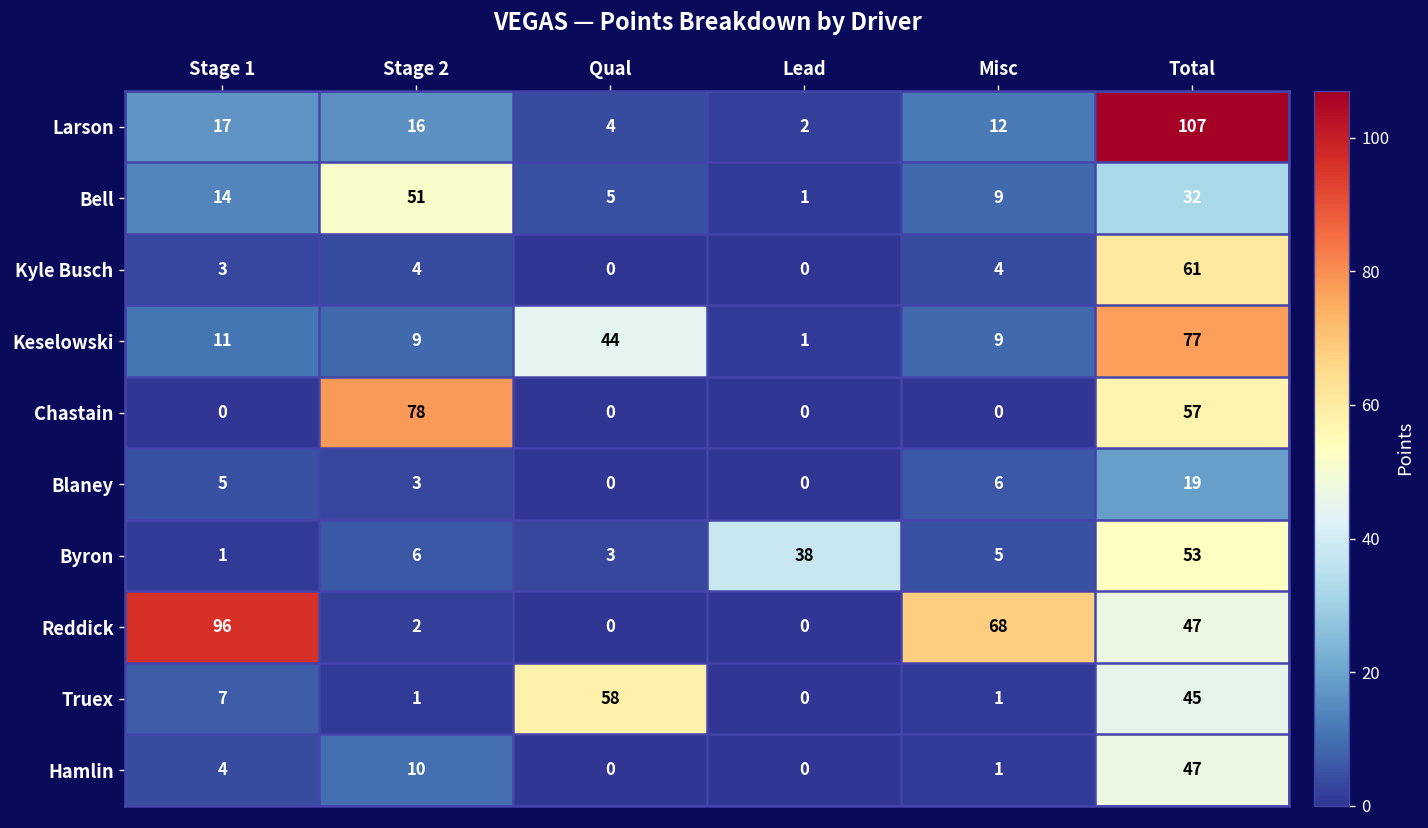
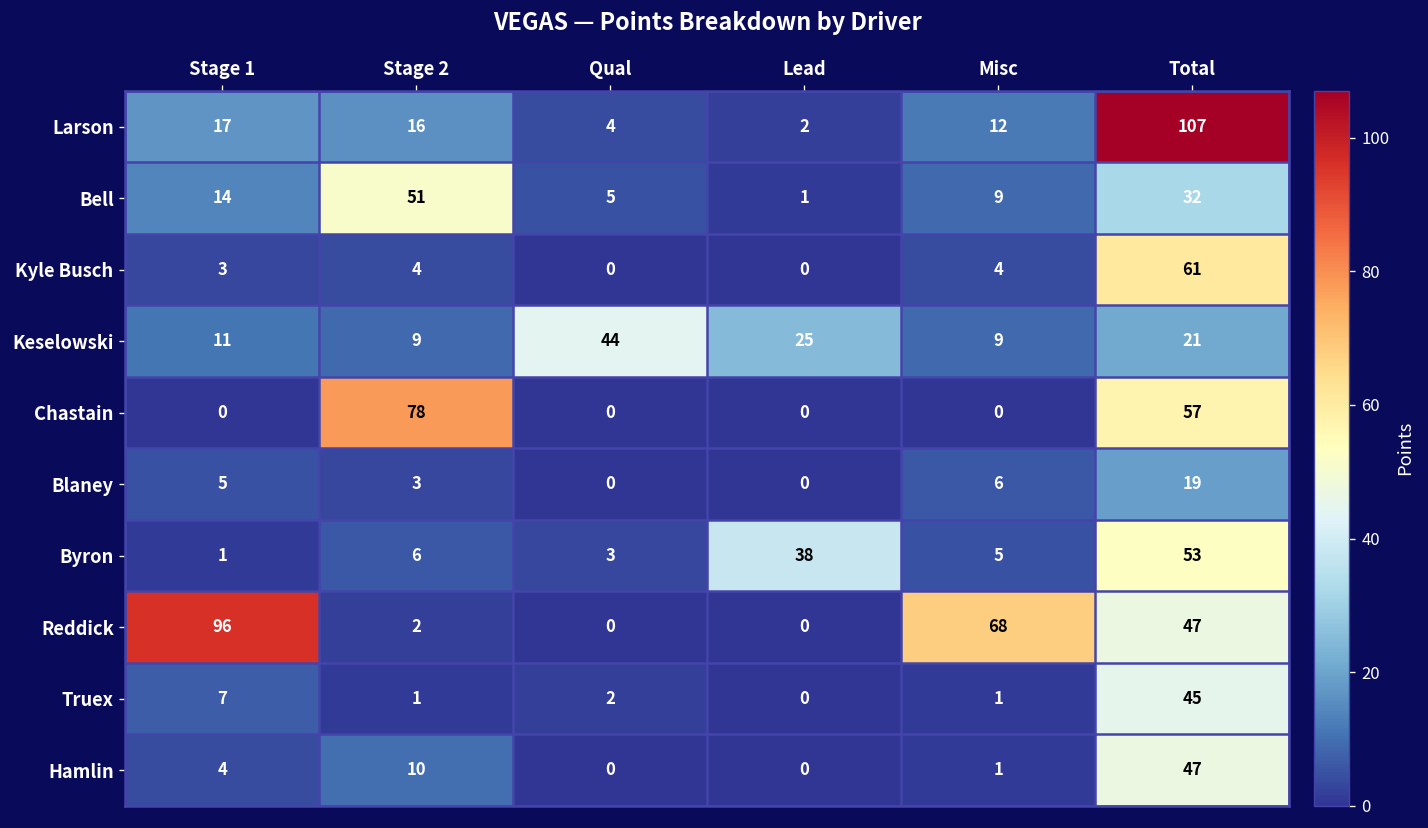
Keselowski, Lead: 1 -> 25
Keselowski, Total: 77 -> 21
Truex, Qual: 58 -> 2
